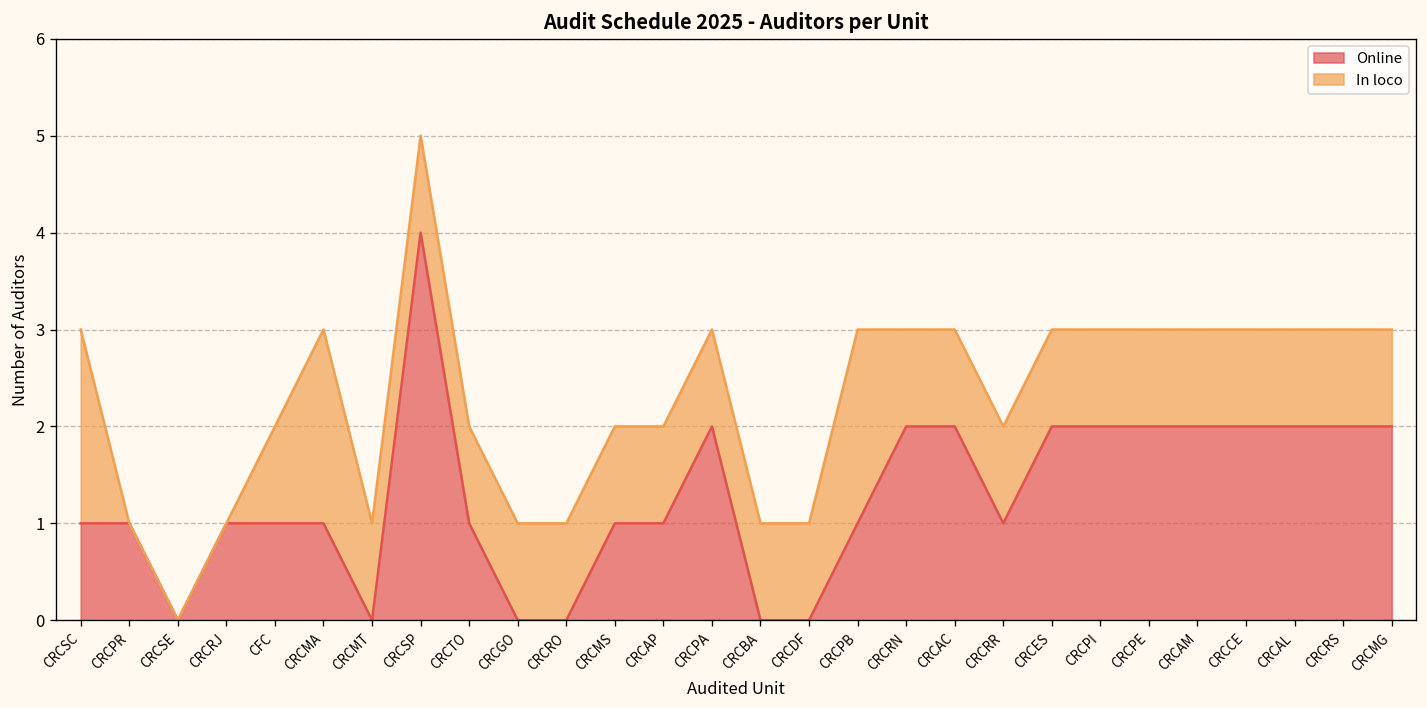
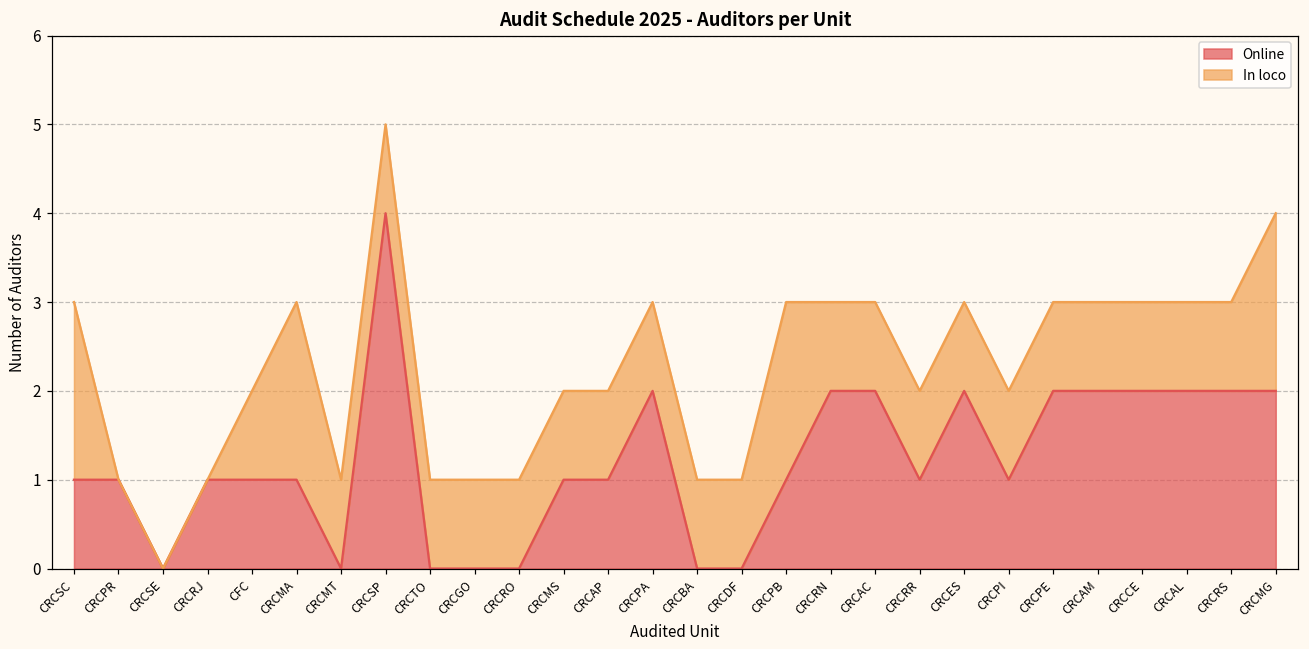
Online, CRCTO: 1 -> 0
Online, CRCPI: 2 -> 1
In loco, CRCMG: 1 -> 2
